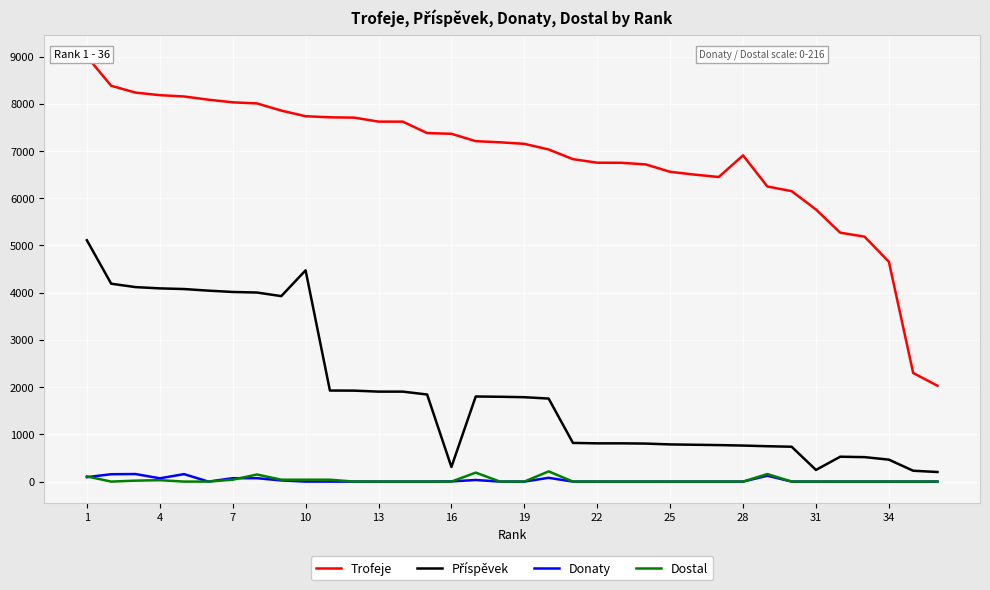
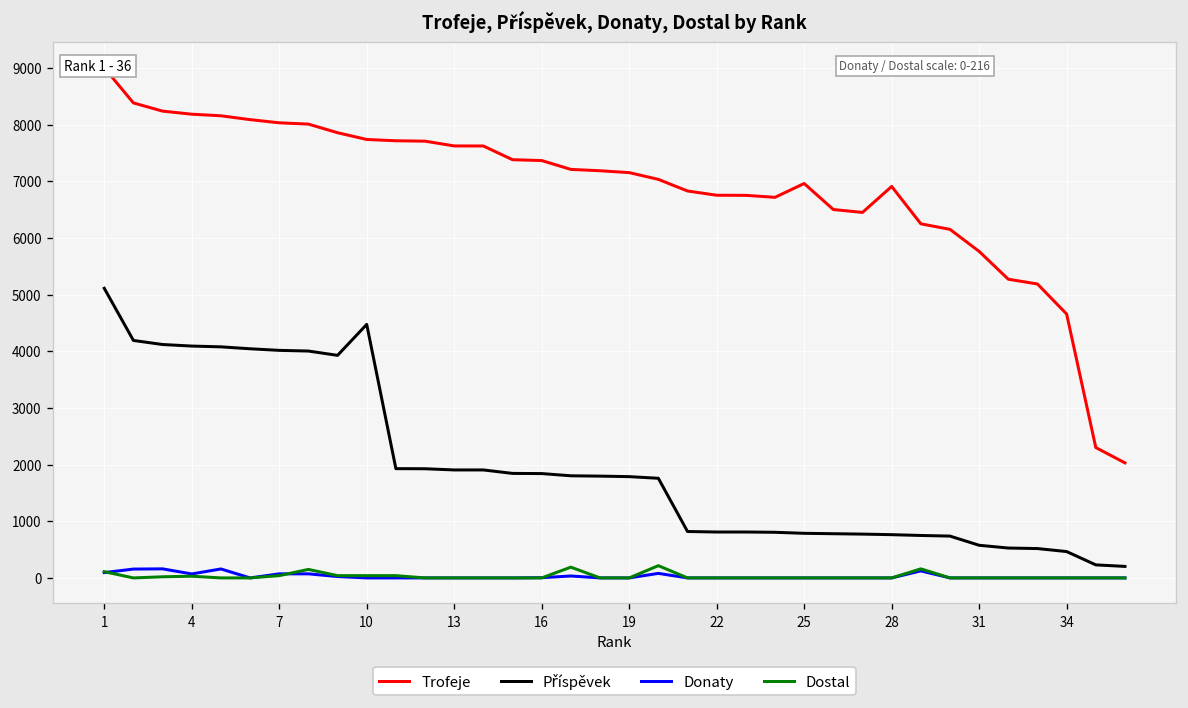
Příspěvek, 16: 300 -> 1800
Trofeje, 25: 6600 -> 7000
Příspěvek, 31: 200 -> 600
